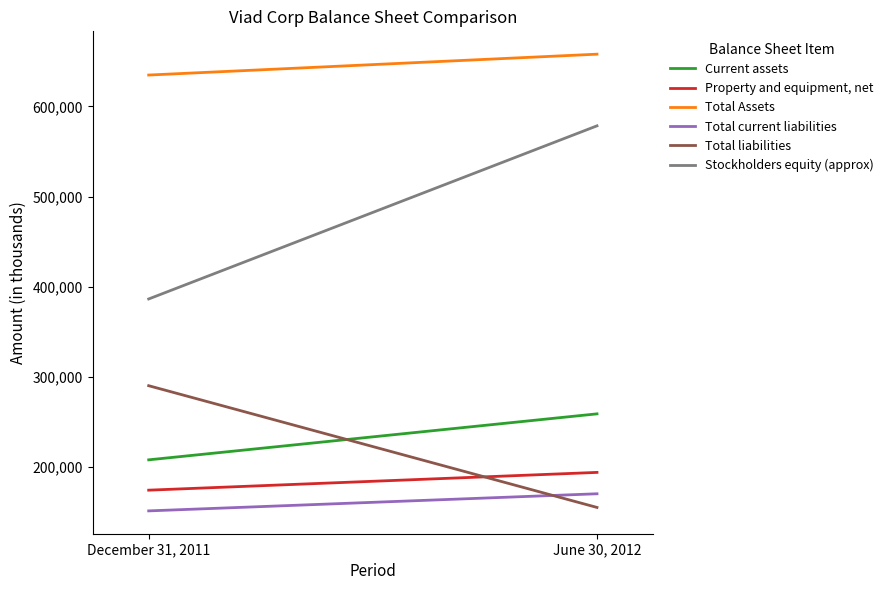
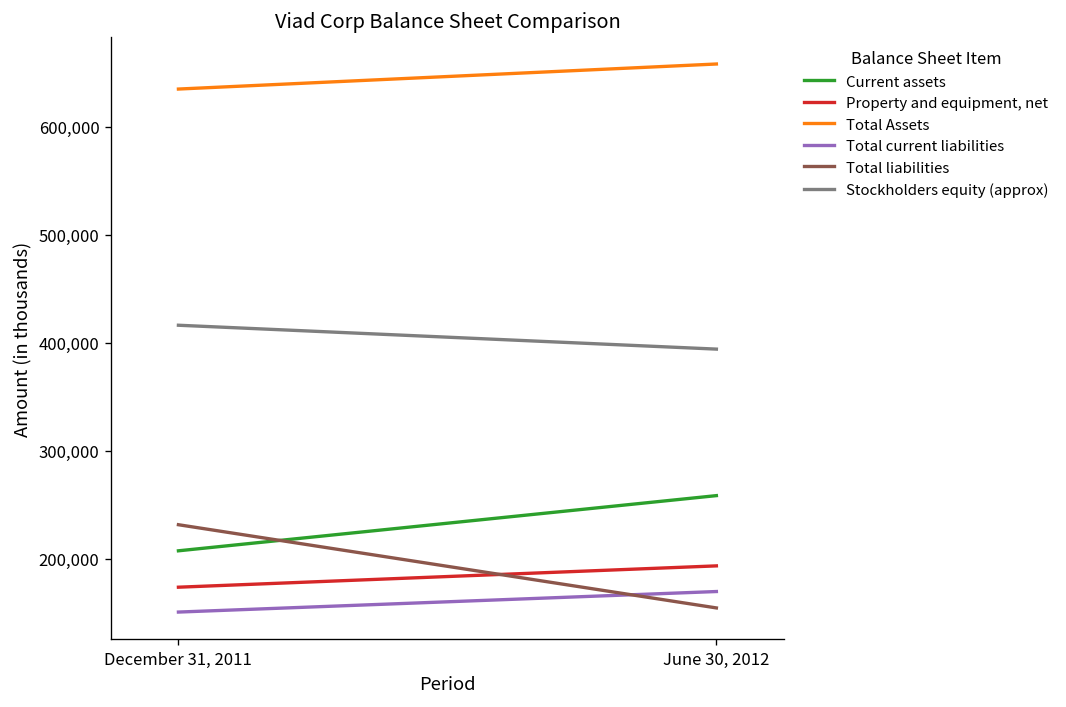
Total liabilities, December 31, 2011: 290,000 -> 230,000
Stockholders equity (approx), December 31, 2011: 390,000 -> 420,000
Stockholders equity (approx), June 30, 2012: 580,000 -> 390,000
